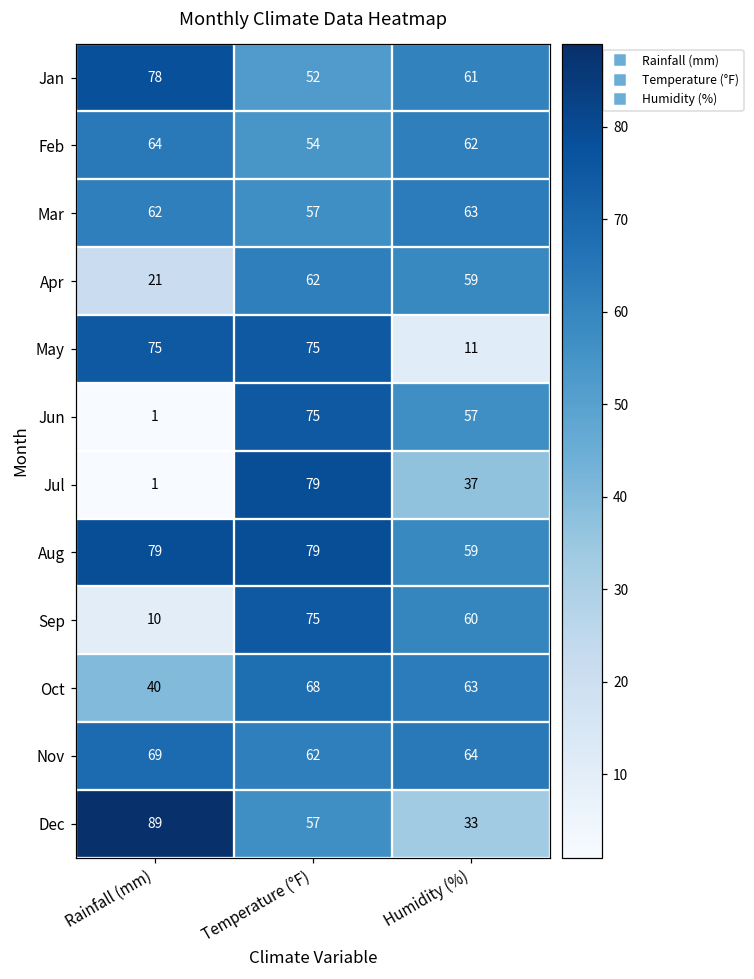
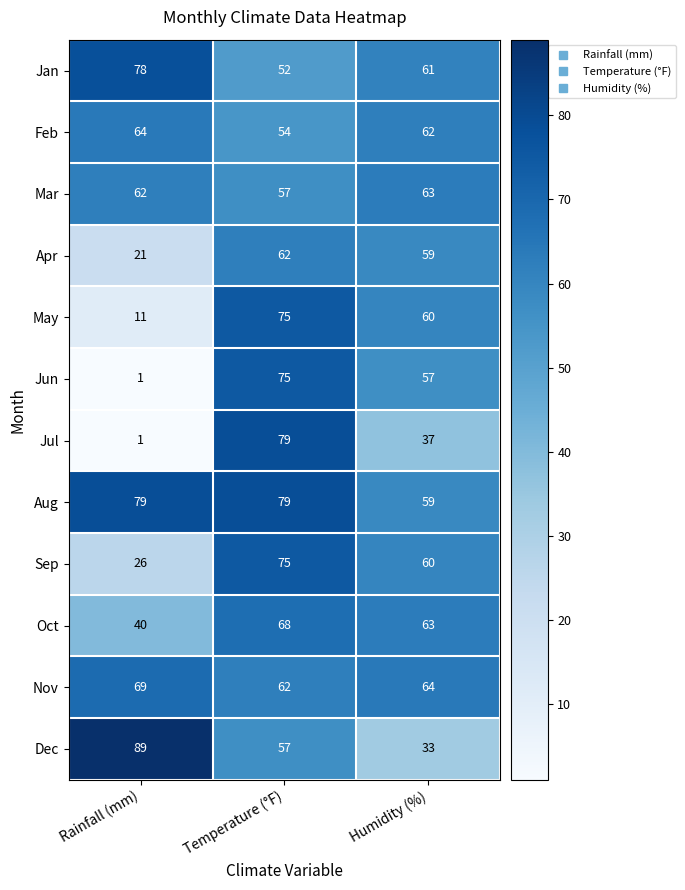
May, Rainfall (mm): 75 -> 11
May, Humidity (%): 11 -> 60
Sep, Rainfall (mm): 10 -> 26
